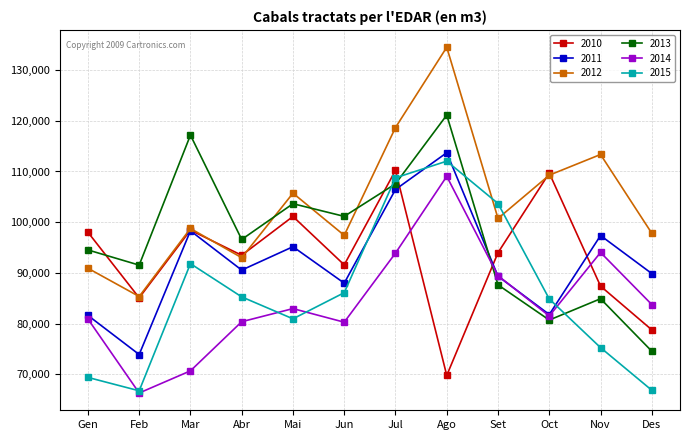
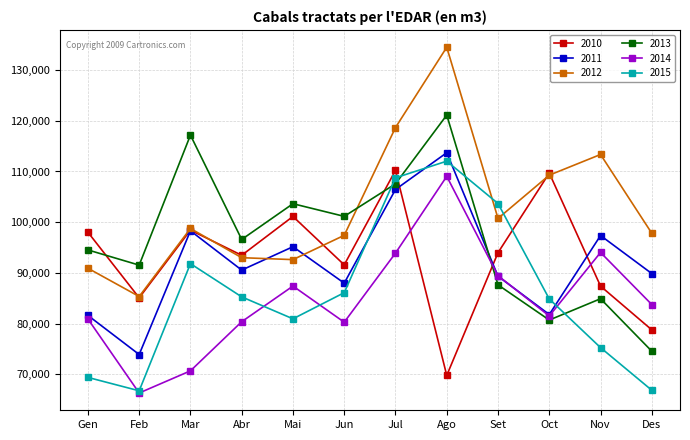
2012, Mai: 106,000 -> 93,000
2014, Mai: 83,000 -> 87,000
